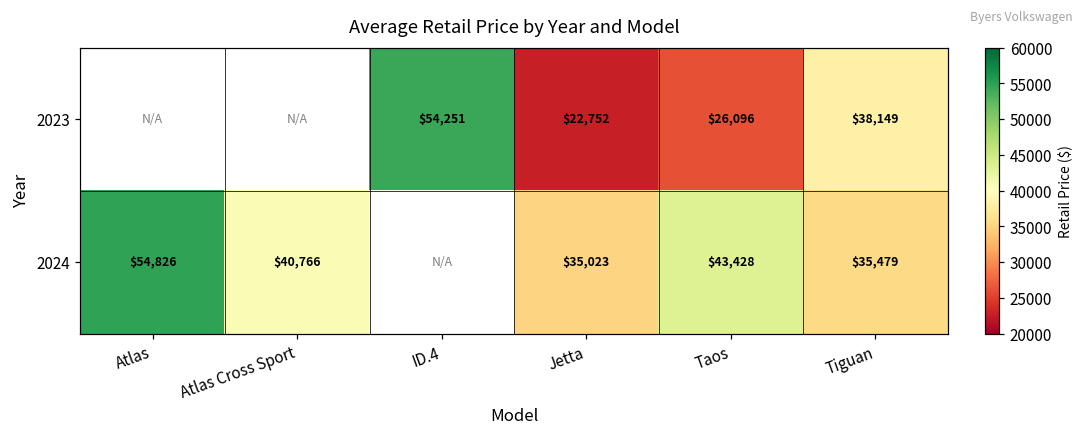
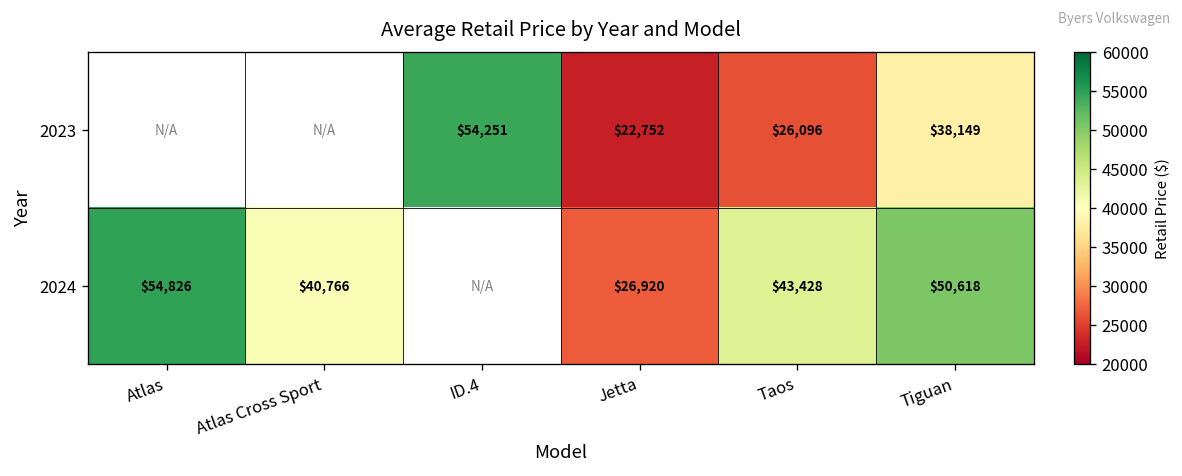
2024, Jetta: $35,023 -> $26,920
2024, Tiguan: $35,479 -> $50,618
